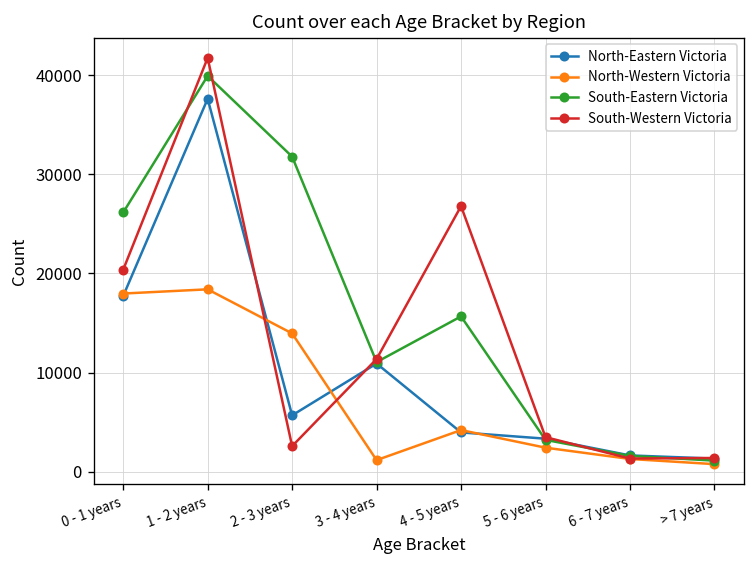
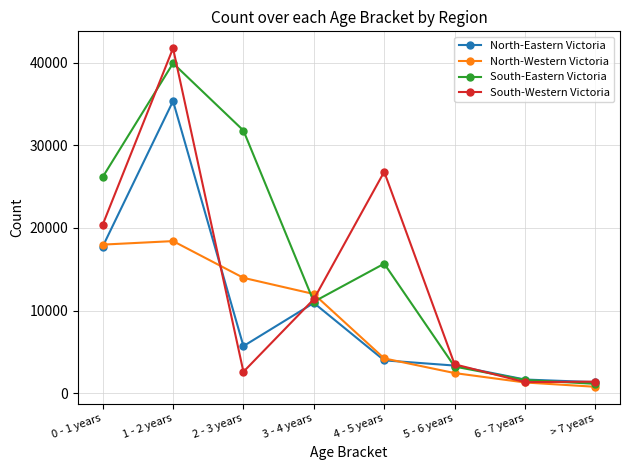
North-Eastern Victoria, 1 - 2 years: 38000 -> 35000
North-Western Victoria, 3 - 4 years: 1000 -> 12000
